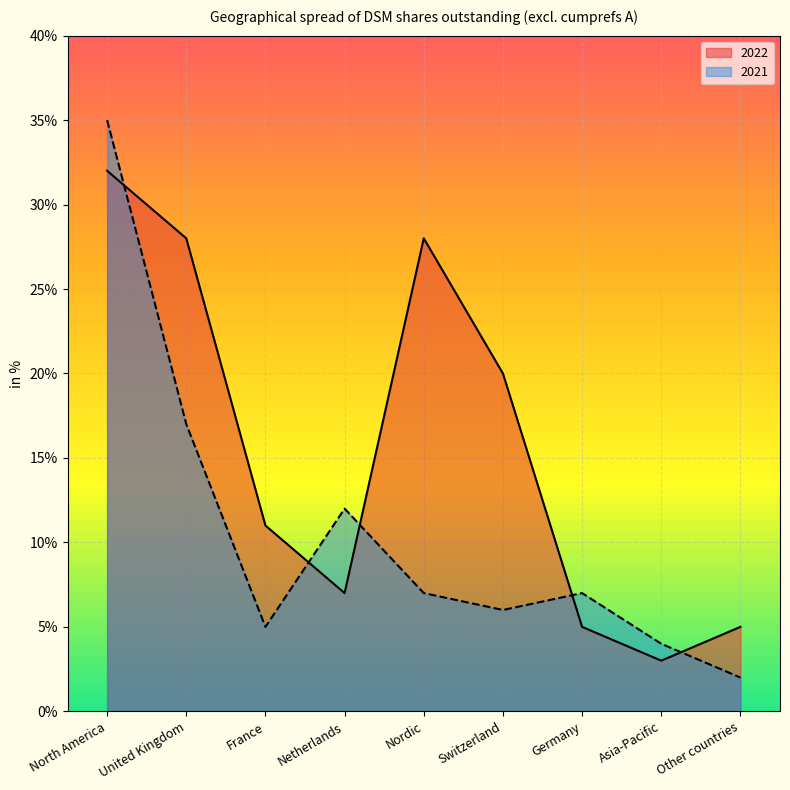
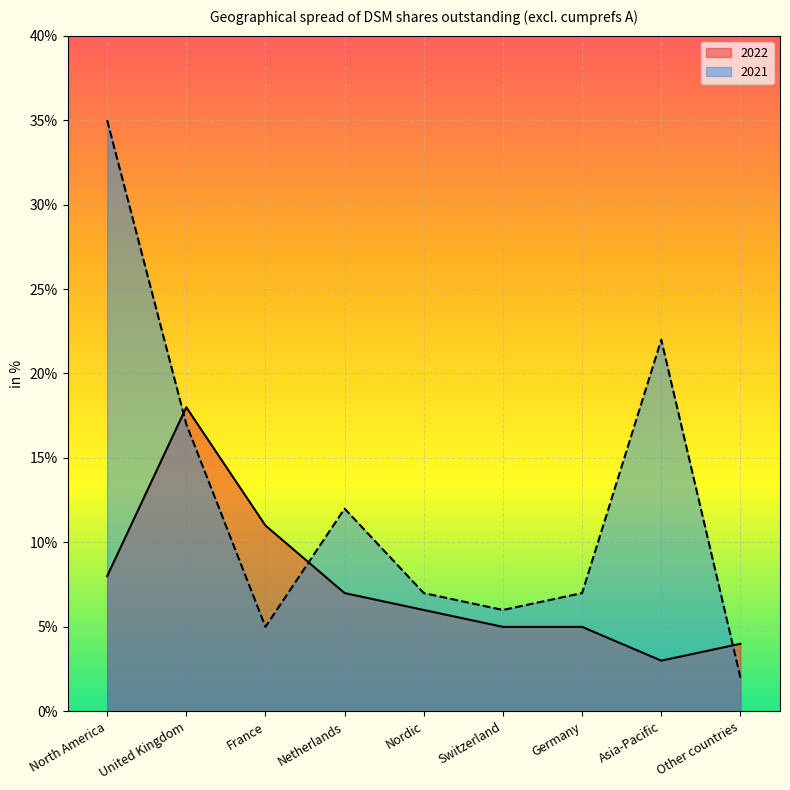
2022, North America: 32% -> 8%
2022, United Kingdom: 28% -> 18%
2022, Nordic: 28% -> 6%
2022, Switzerland: 20% -> 5%
2021, Asia-Pacific: 4% -> 22%
2022, Other countries: 5% -> 4%
